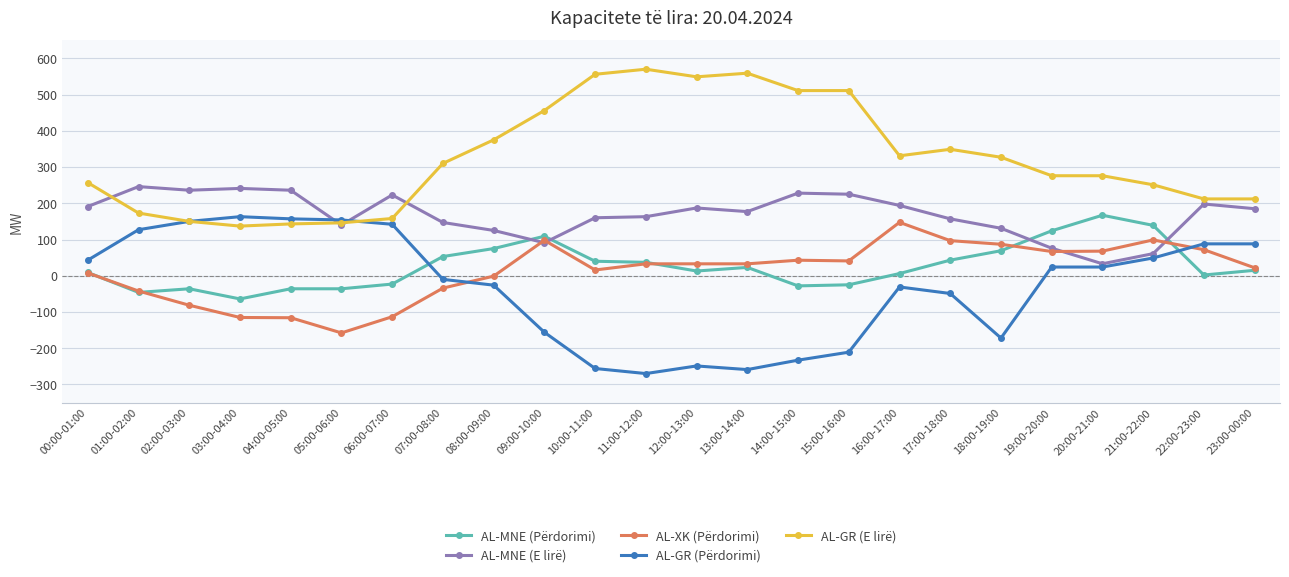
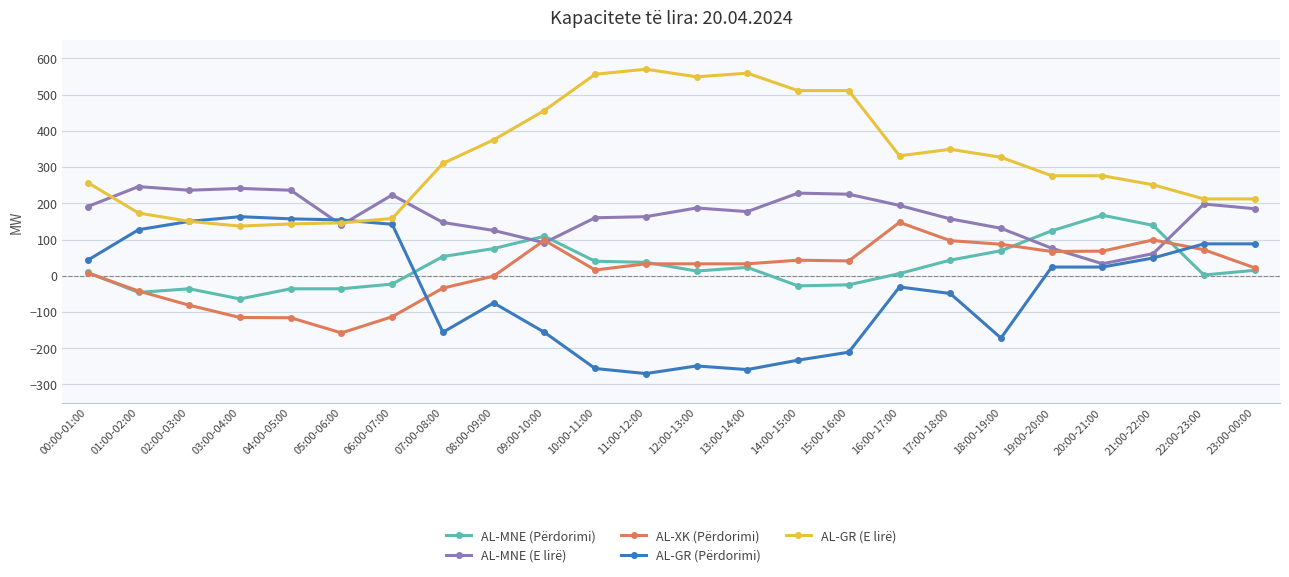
AL-GR (Përdorimi), 07:00-08:00: -10 -> -160
AL-GR (Përdorimi), 08:00-09:00: -30 -> -80
